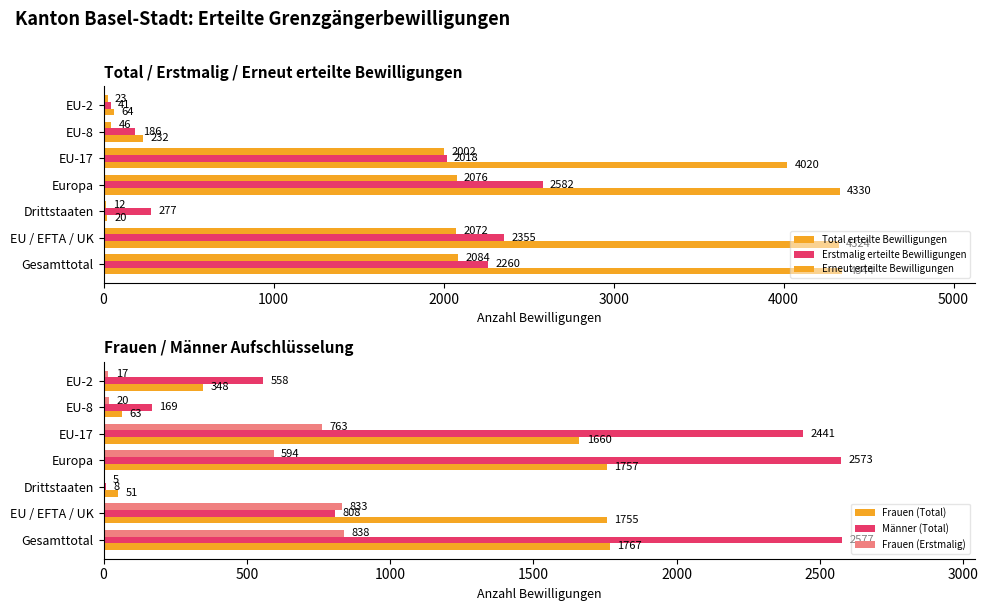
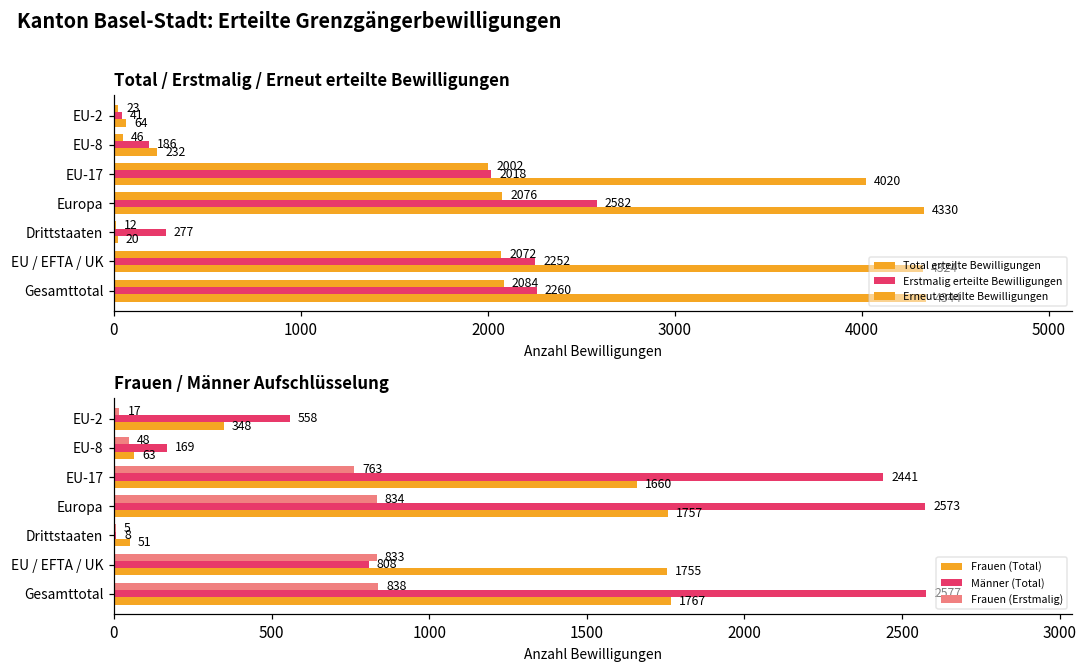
Total / Erstmalig / Erneut erteilte Bewilligungen, Erstmalig erteilte Bewilligungen, EU / EFTA / UK: 2355 -> 2252
Frauen / Männer Aufschlüsselung, Frauen (Erstmalig), EU-8: 20 -> 48
Frauen / Männer Aufschlüsselung, Frauen (Erstmalig), Europa: 594 -> 834
